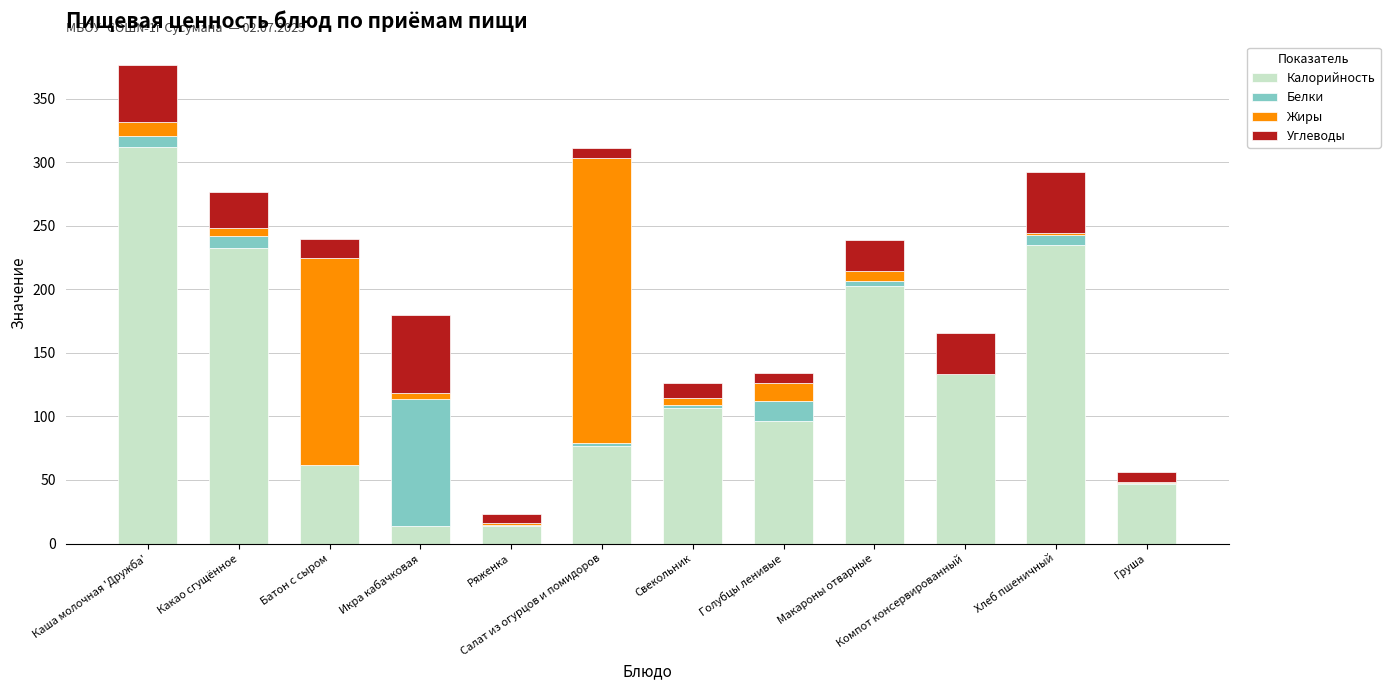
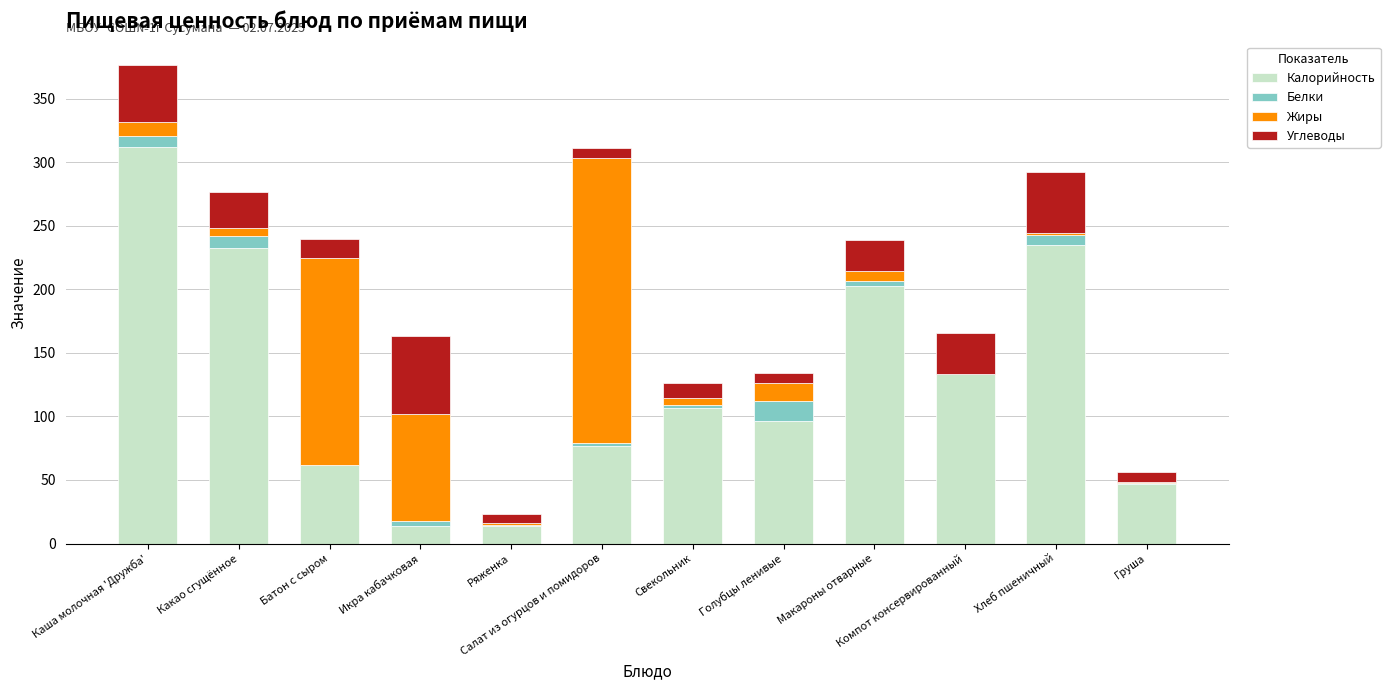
Белки, Икра кабачковая: 99 -> 4
Жиры, Икра кабачковая: 5 -> 84
